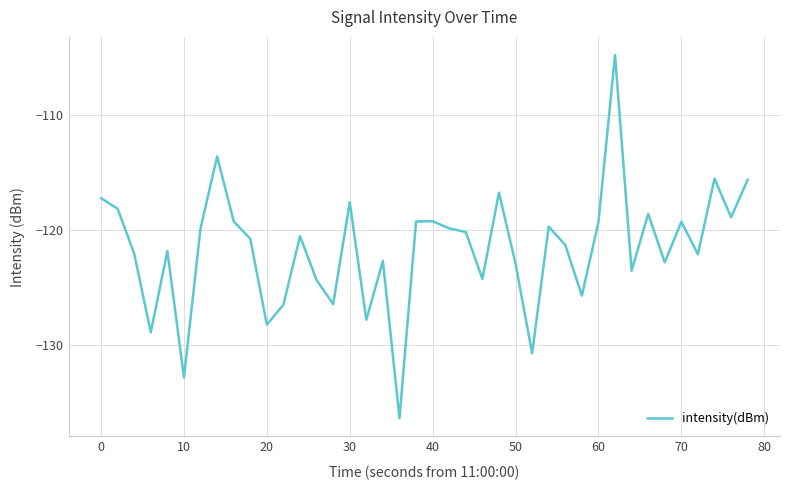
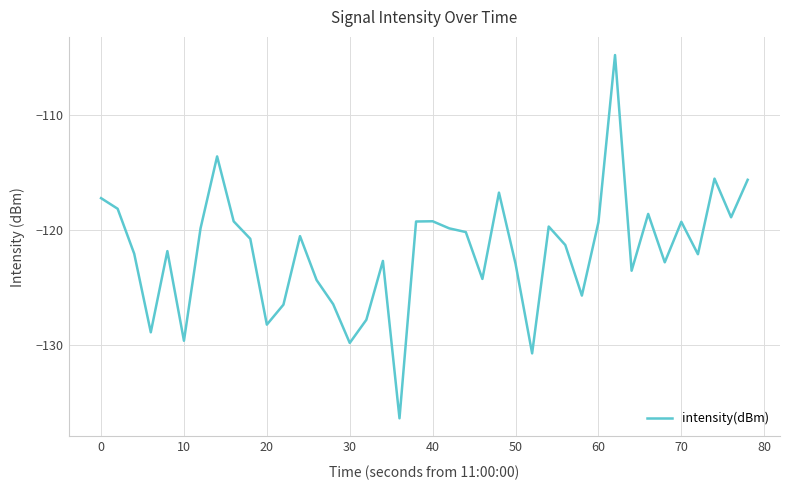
10: -132.8 -> -129.6
30: -117.6 -> -129.8
